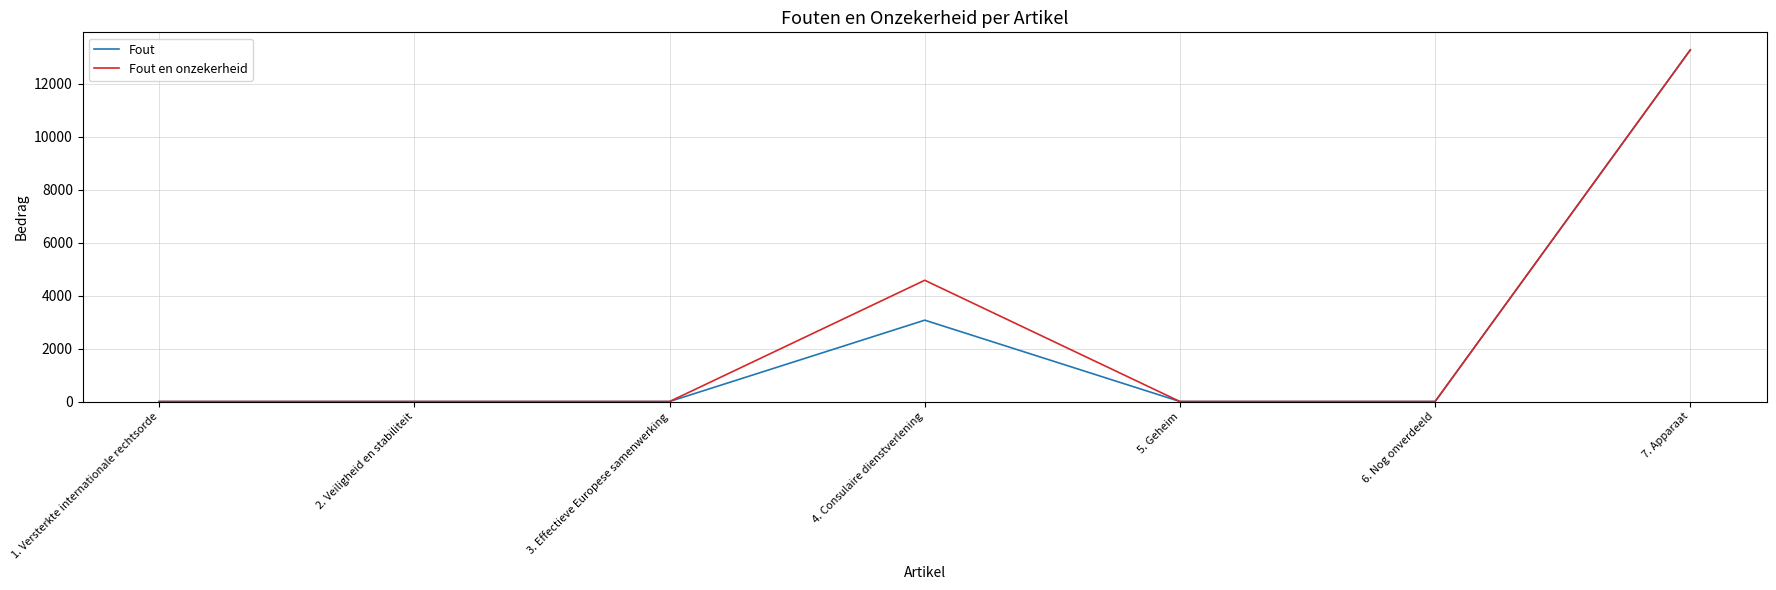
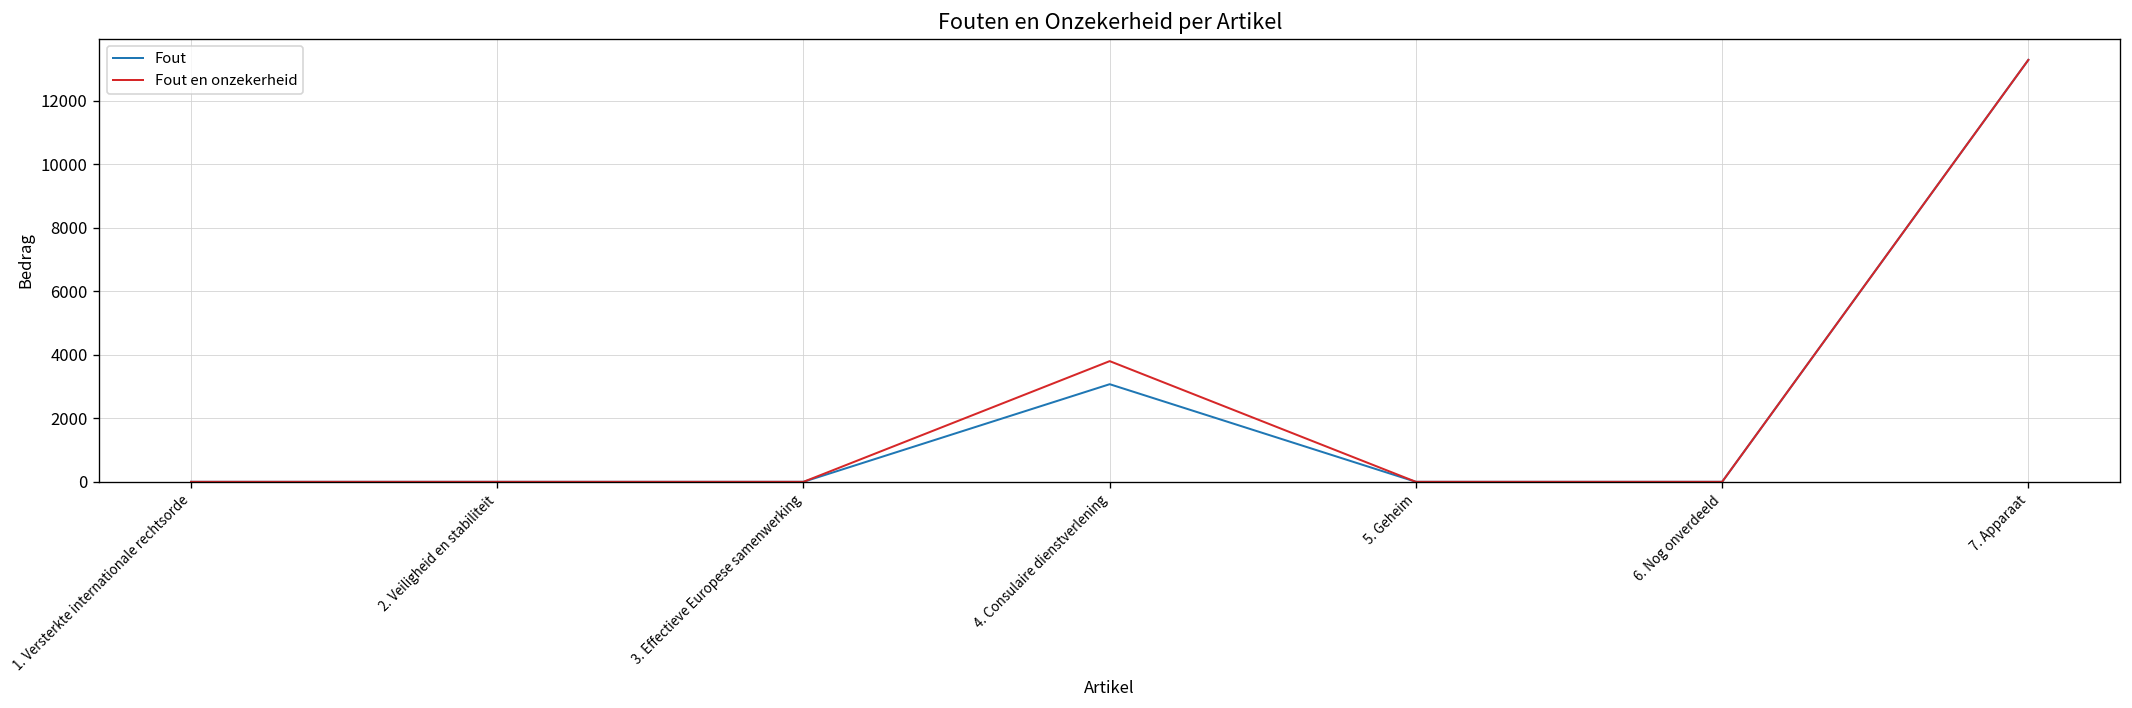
Fout en onzekerheid, 4. Consulaire dienstverlening: 4600 -> 3800
